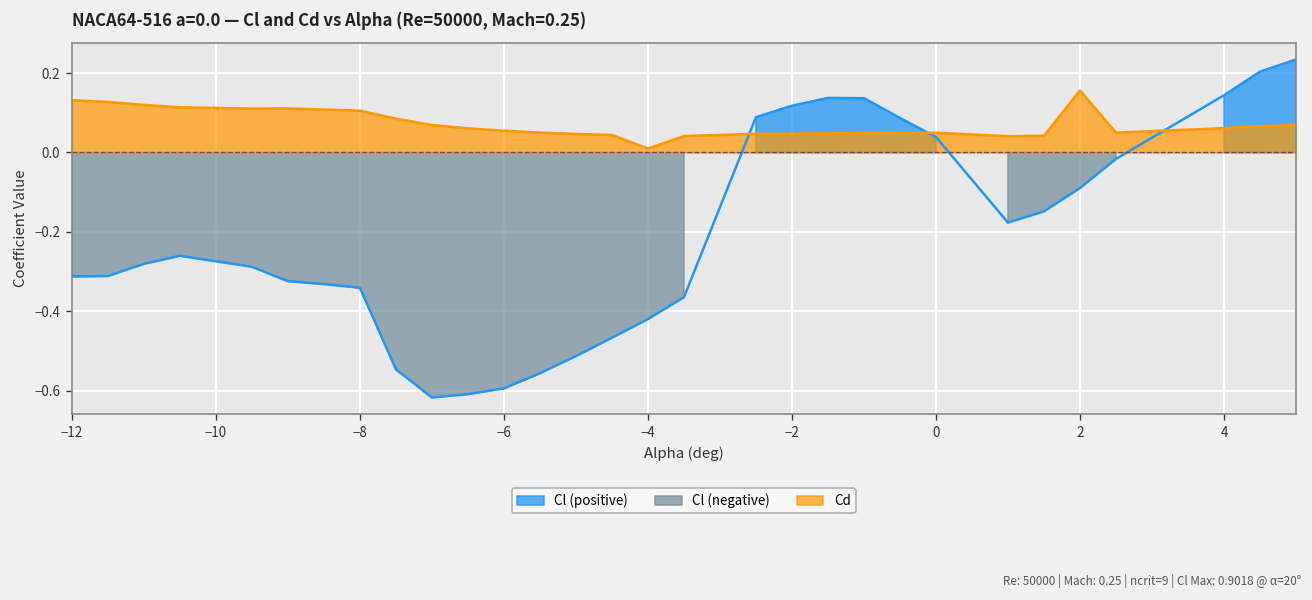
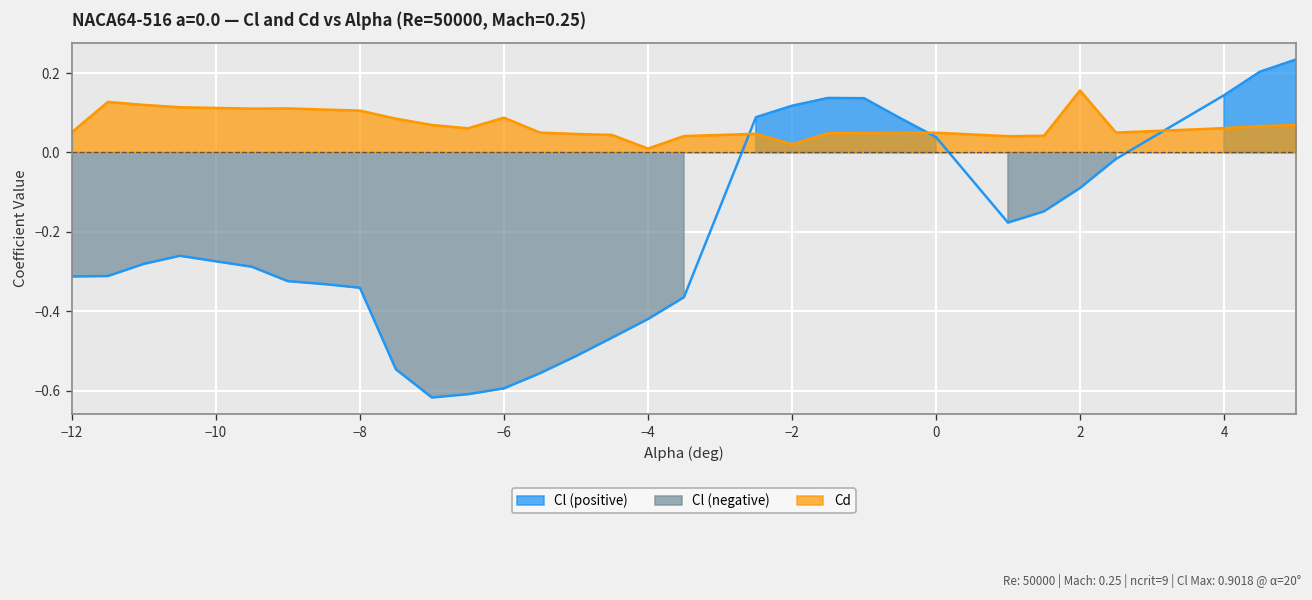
Cd, −12: 0.13 -> 0.05
Cd, −6: 0.05 -> 0.09
Cd, −2: 0.05 -> 0.02
